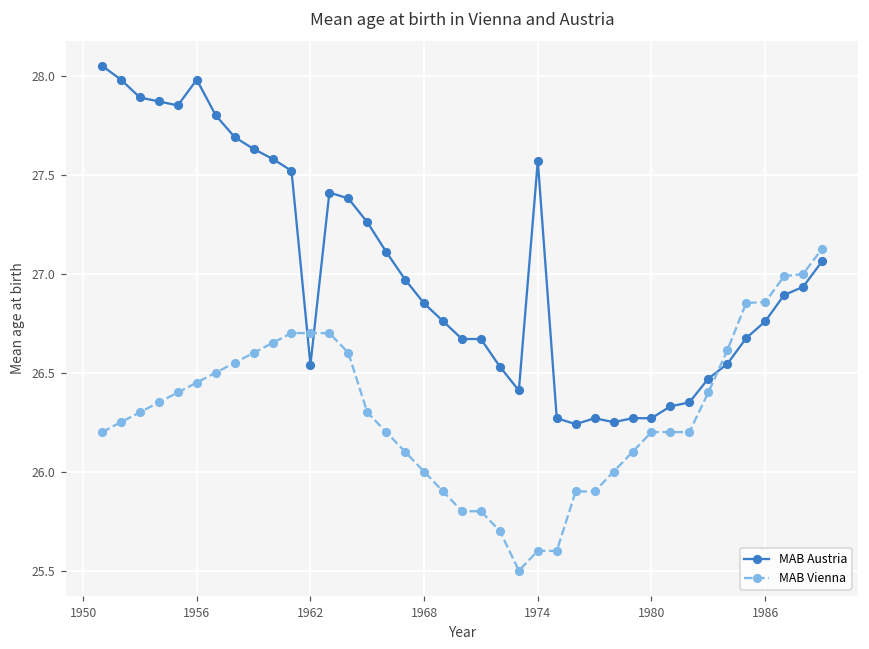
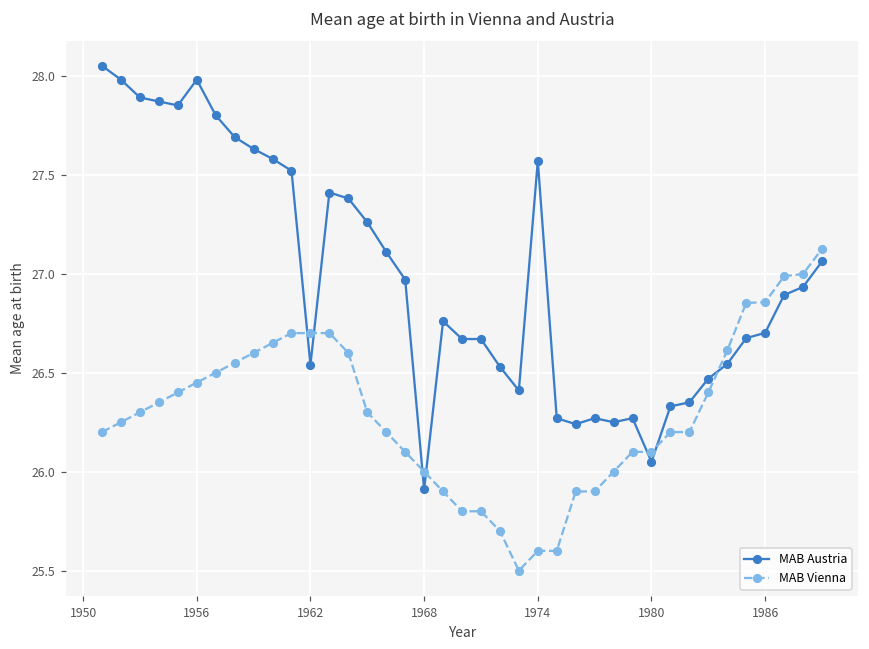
MAB Austria, 1968: 26.85 -> 25.91
MAB Austria, 1980: 26.27 -> 26.05
MAB Vienna, 1980: 26.2 -> 26.1
MAB Austria, 1986: 26.76 -> 26.70
